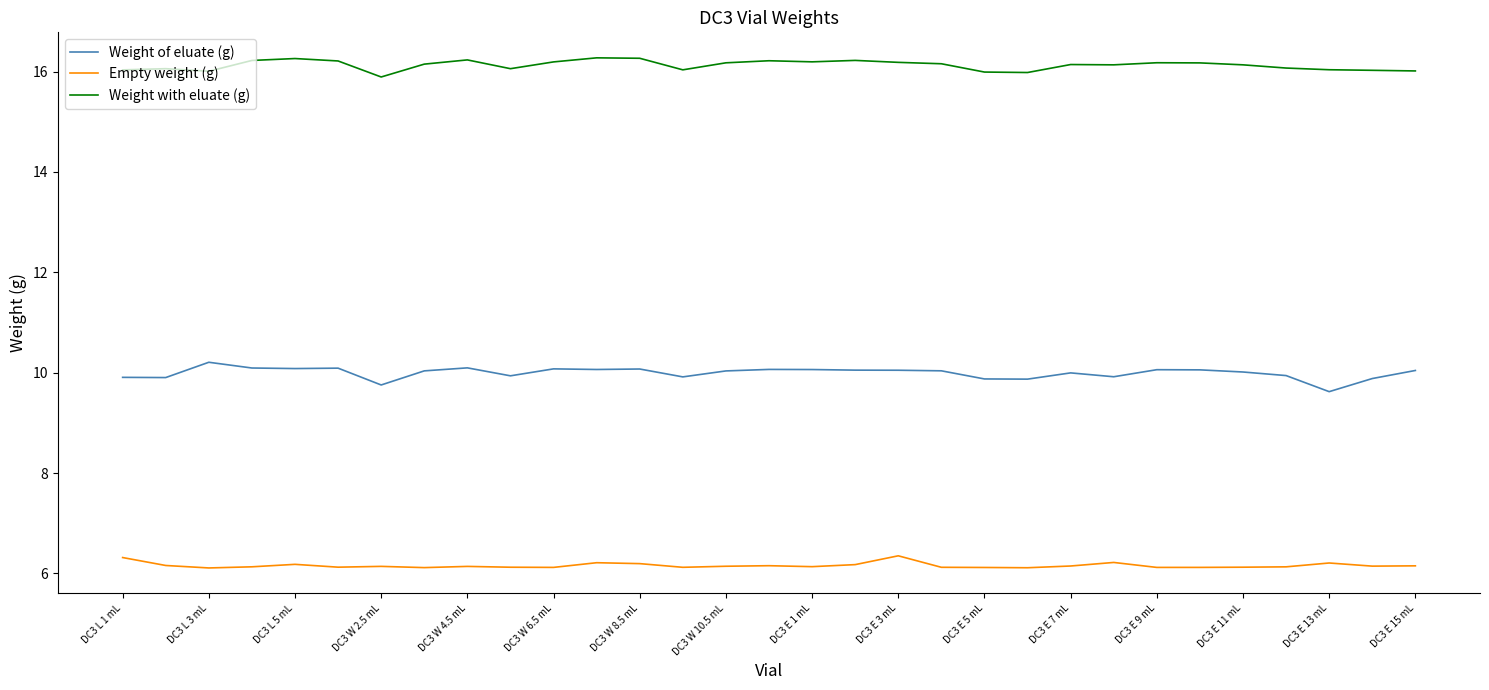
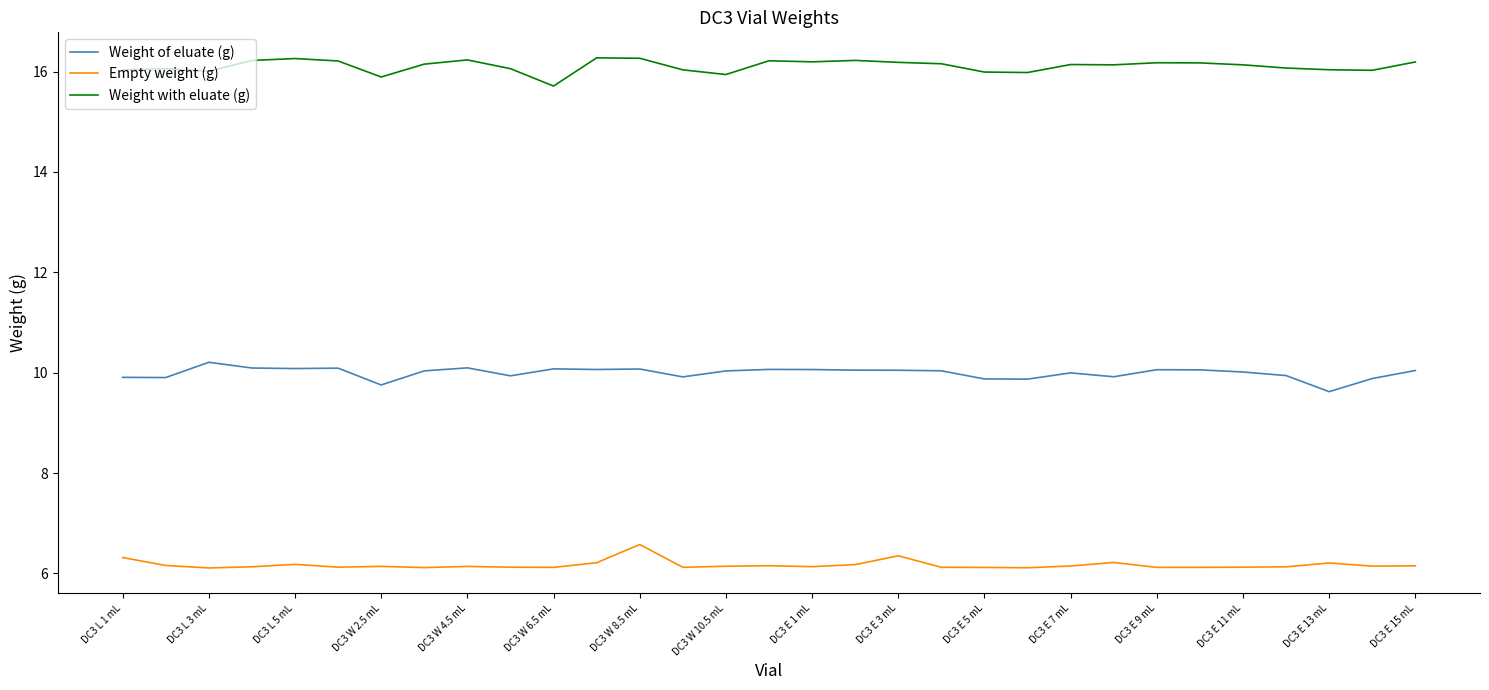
Weight with eluate (g), DC3 W 6.5 mL: 16.2 -> 15.7
Empty weight (g), DC3 W 8.5 mL: 6.2 -> 6.6
Weight with eluate (g), DC3 W 10.5 mL: 16.2 -> 15.9
Weight with eluate (g), DC3 E 15 mL: 16.0 -> 16.2
